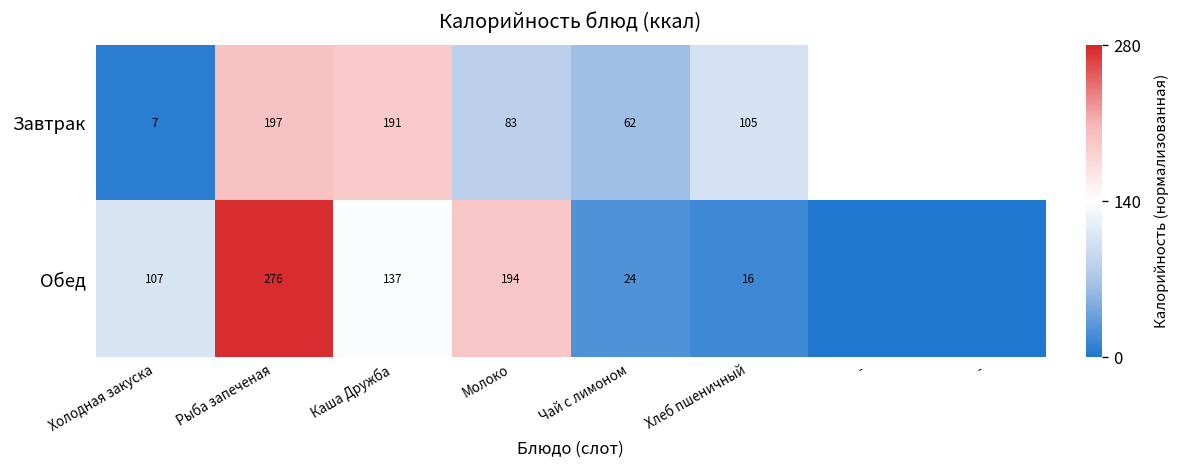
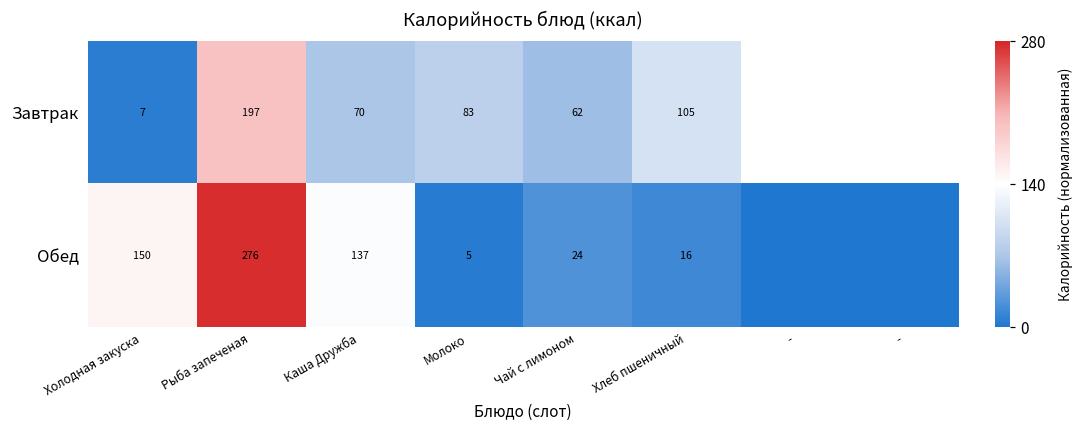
Завтрак, Каша Дружба: 191 -> 70
Обед, Холодная закуска: 107 -> 150
Обед, Молоко: 194 -> 5
